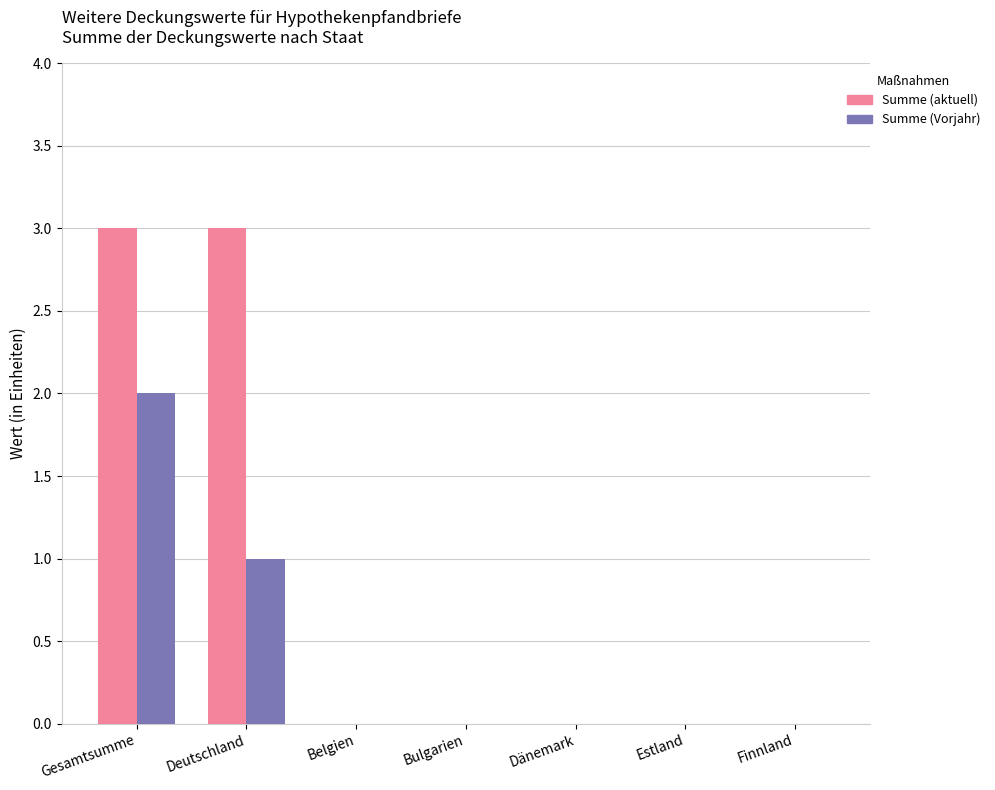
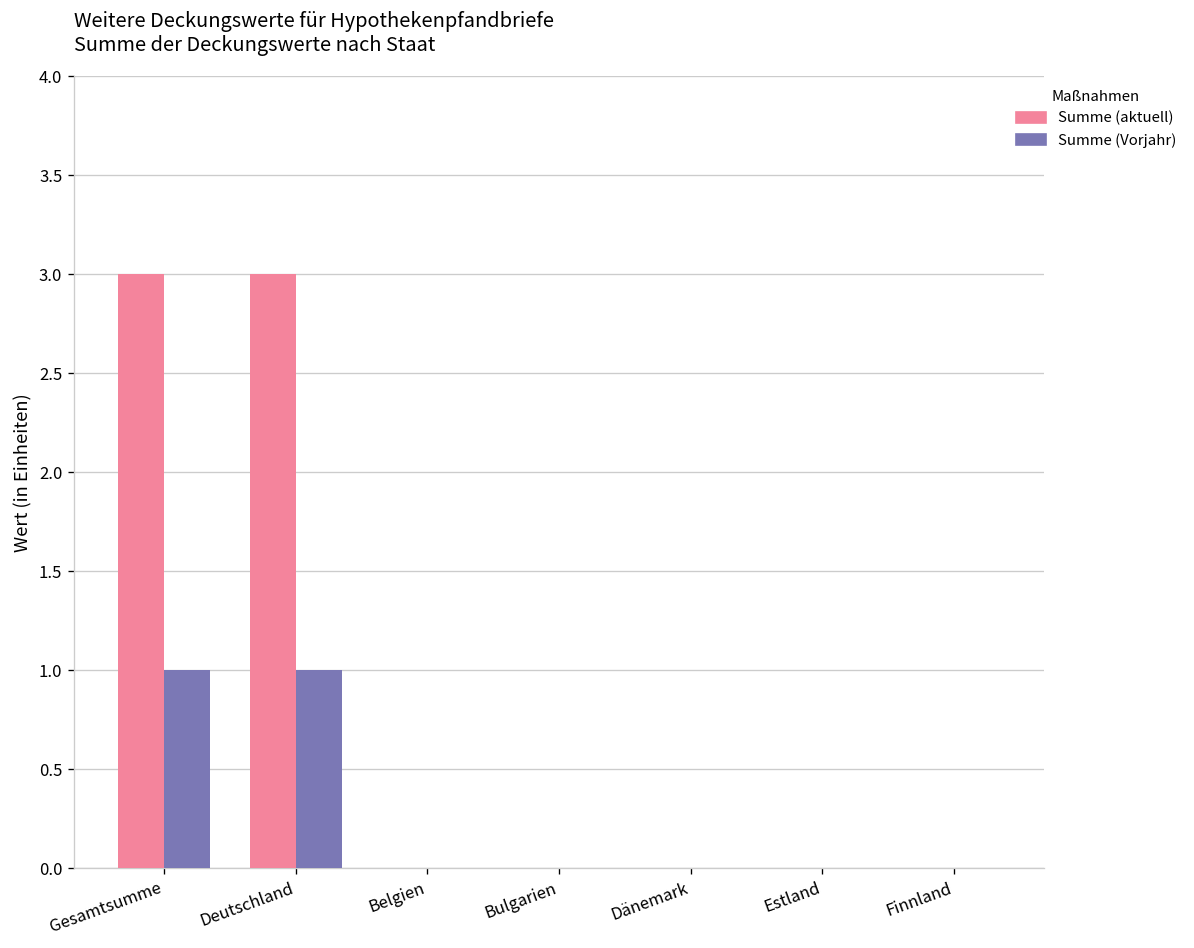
Summe (Vorjahr), Gesamtsumme: 2 -> 1
